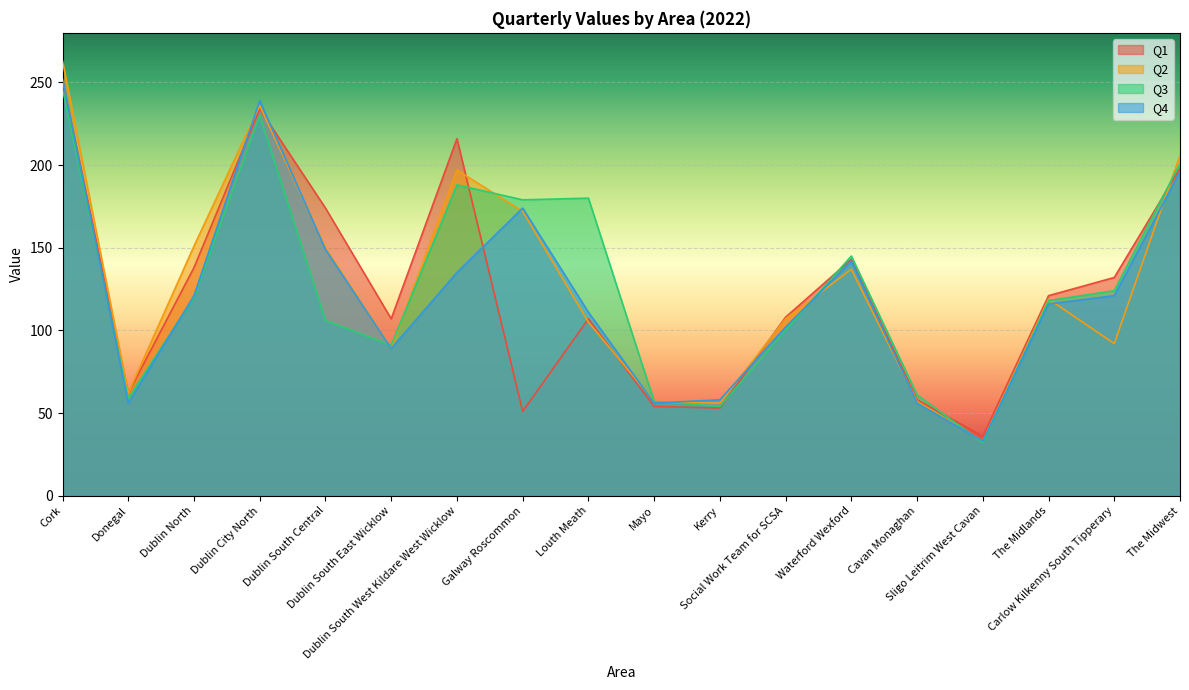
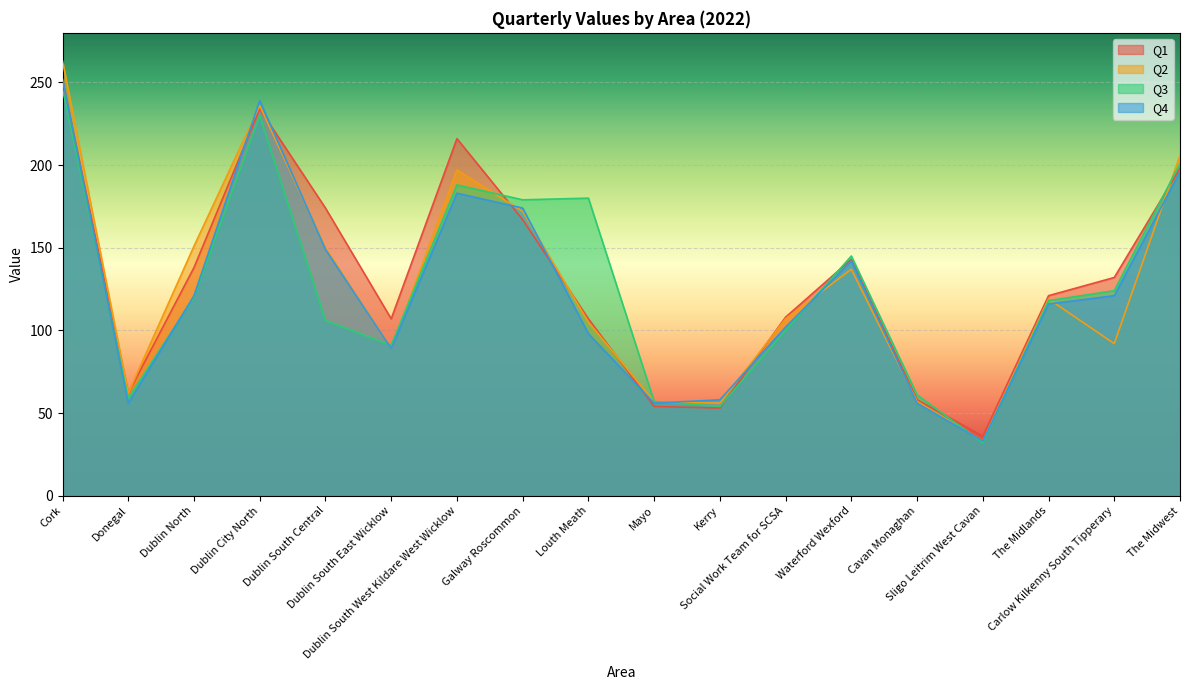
Q4, Dublin South West Kildare West Wicklow: 135 -> 183
Q1, Galway Roscommon: 51 -> 167
Q4, Louth Meath: 111 -> 98
